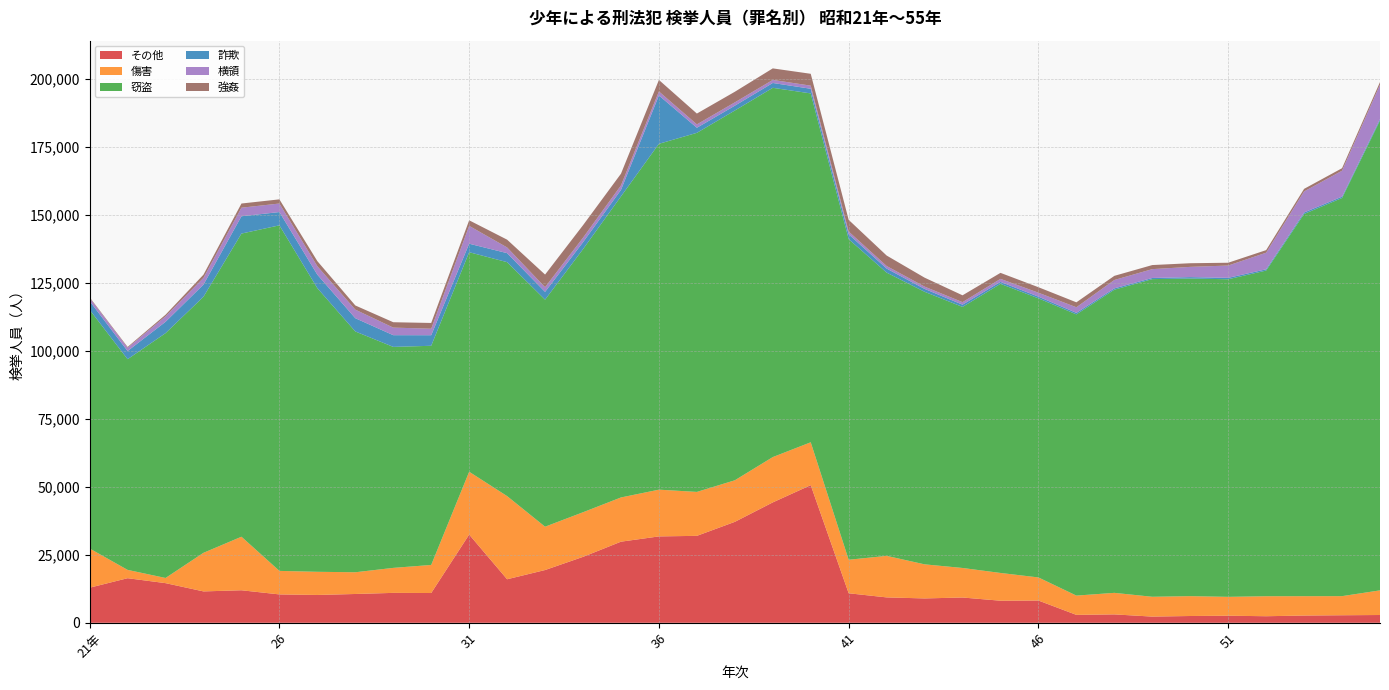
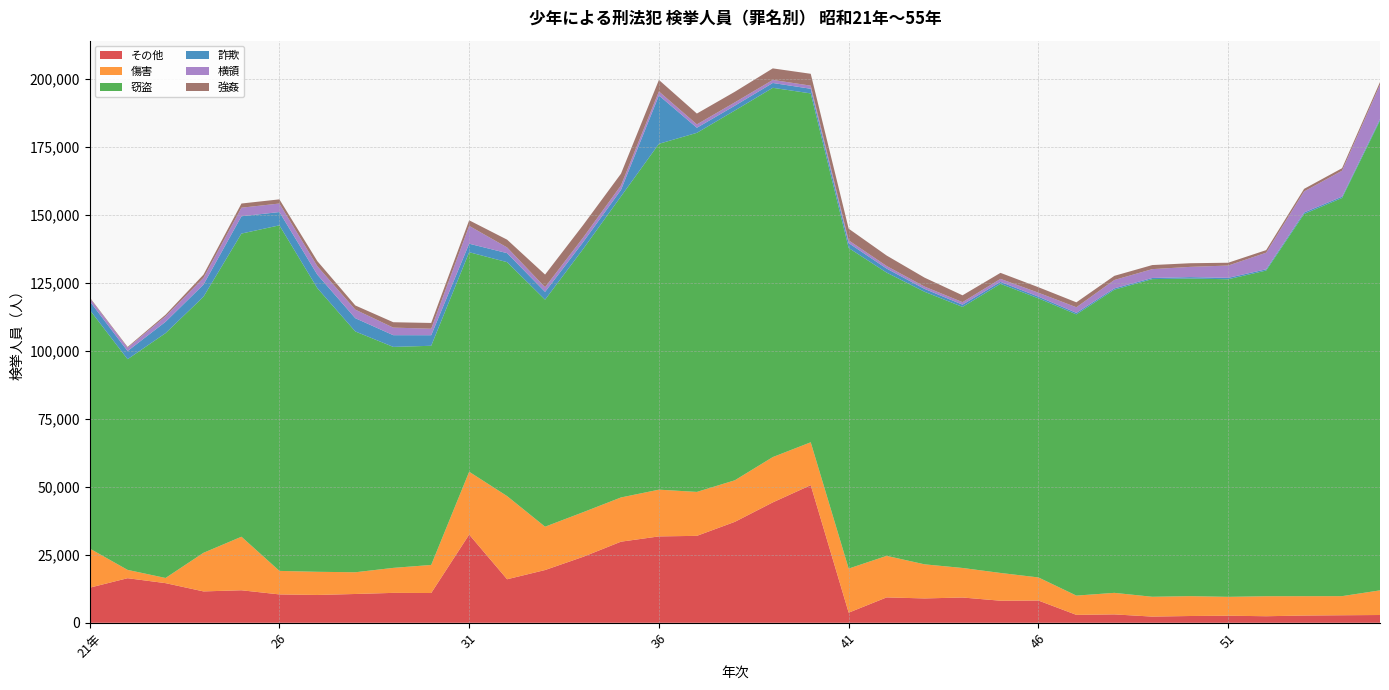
その他, 41: 11,000 -> 4,000
傷害, 41: 12,000 -> 16,000
